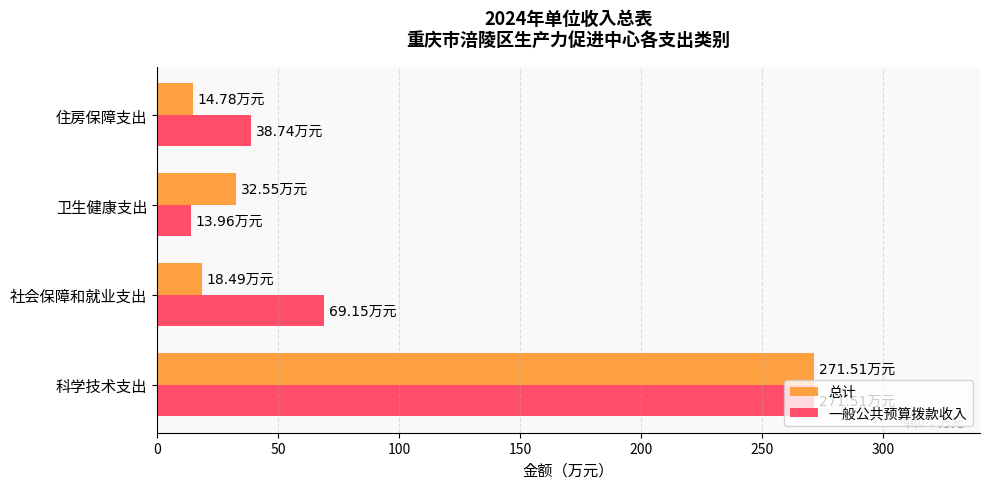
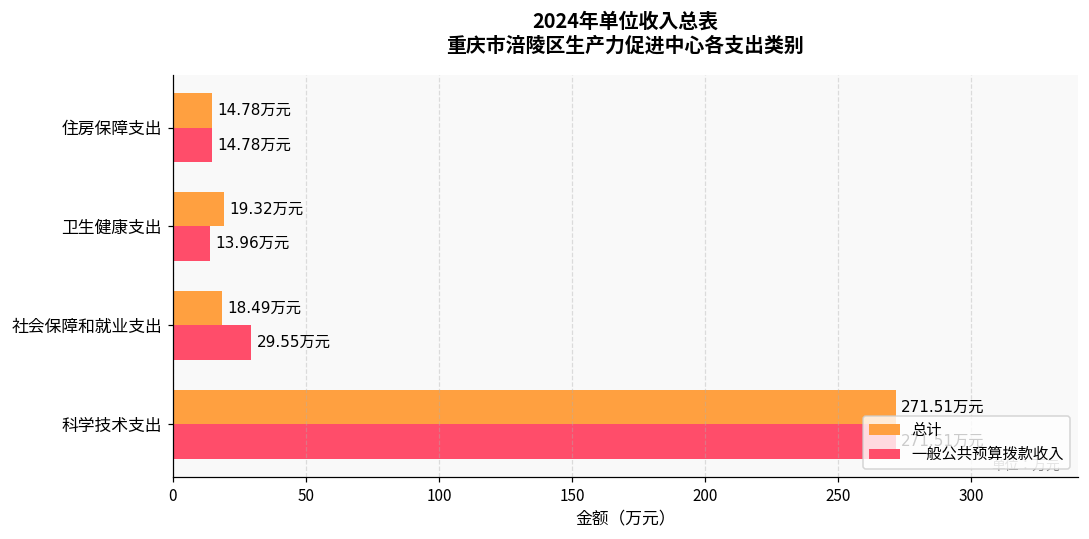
一般公共预算拨款收入, 住房保障支出: 38.74 -> 14.78
总计, 卫生健康支出: 32.55 -> 19.32
一般公共预算拨款收入, 社会保障和就业支出: 69.15 -> 29.55
